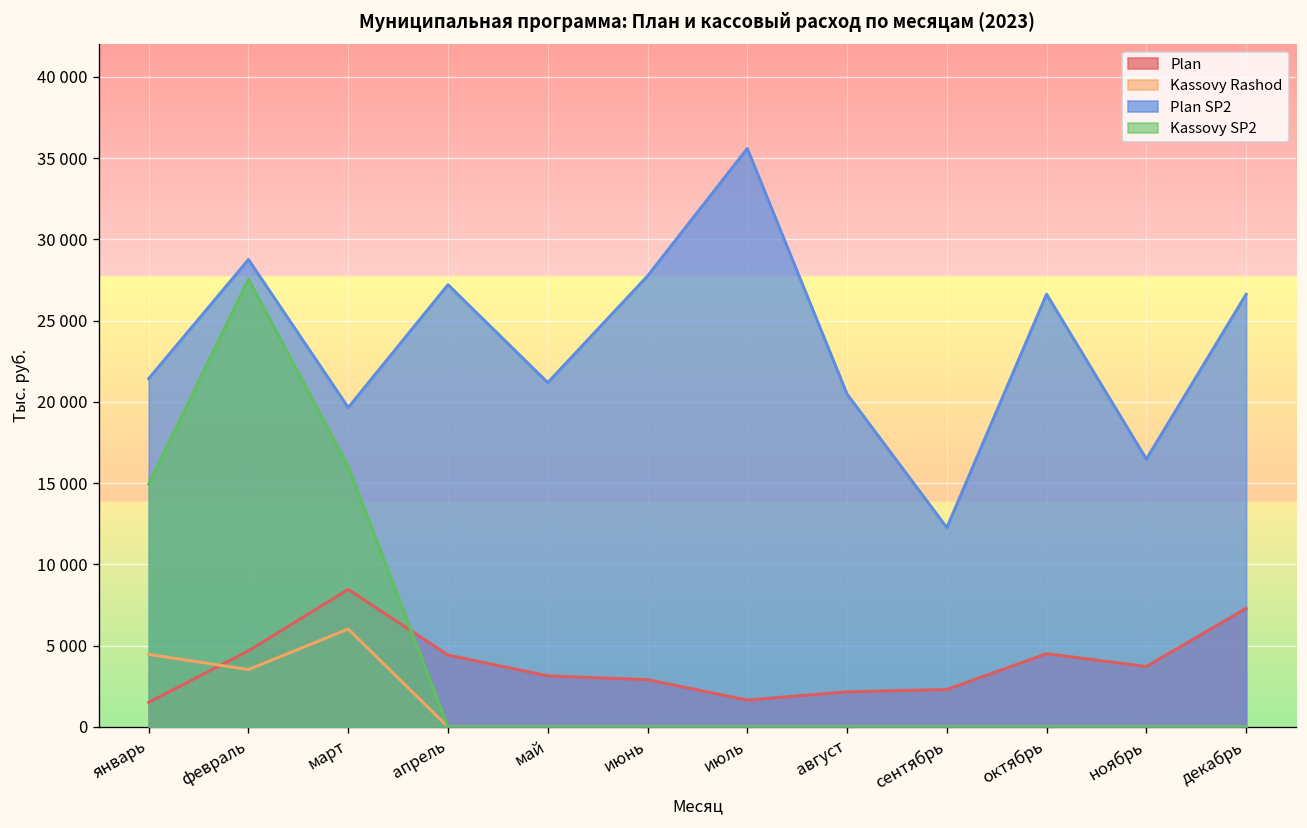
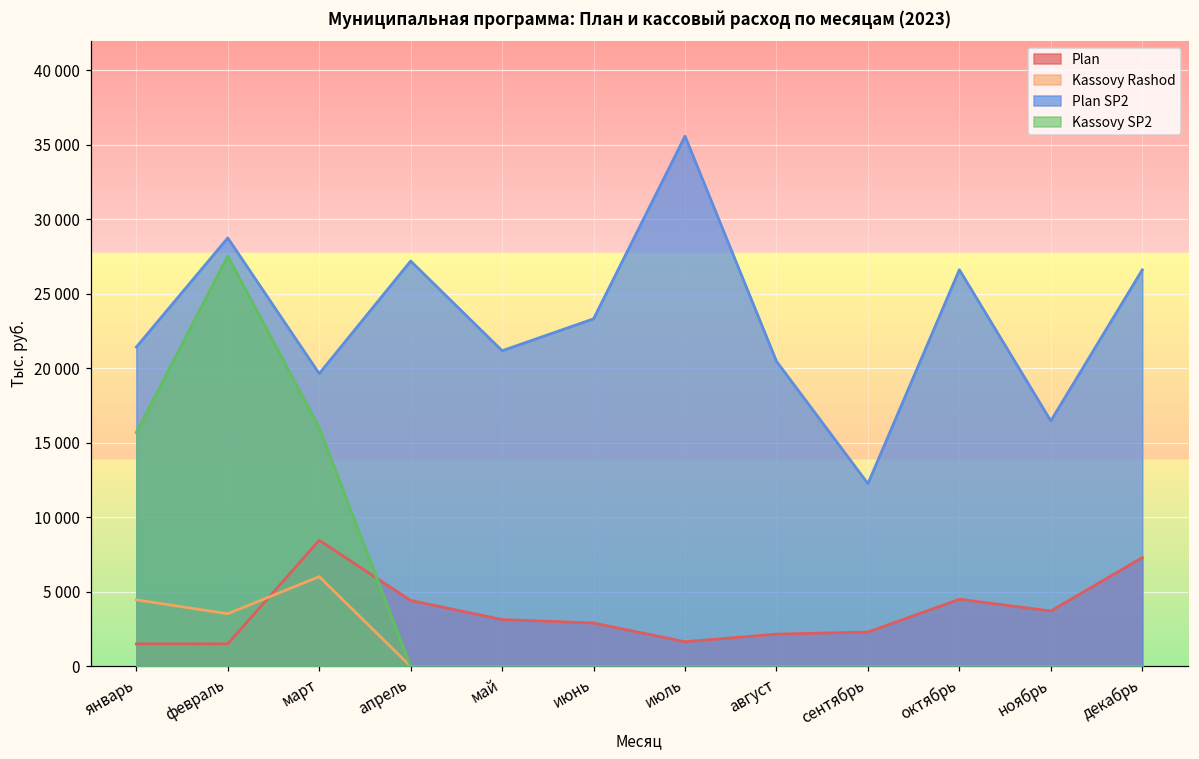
Kassovy SP2, январь: 14900 -> 15700
Plan, февраль: 4700 -> 1500
Plan SP2, июнь: 27700 -> 23300
